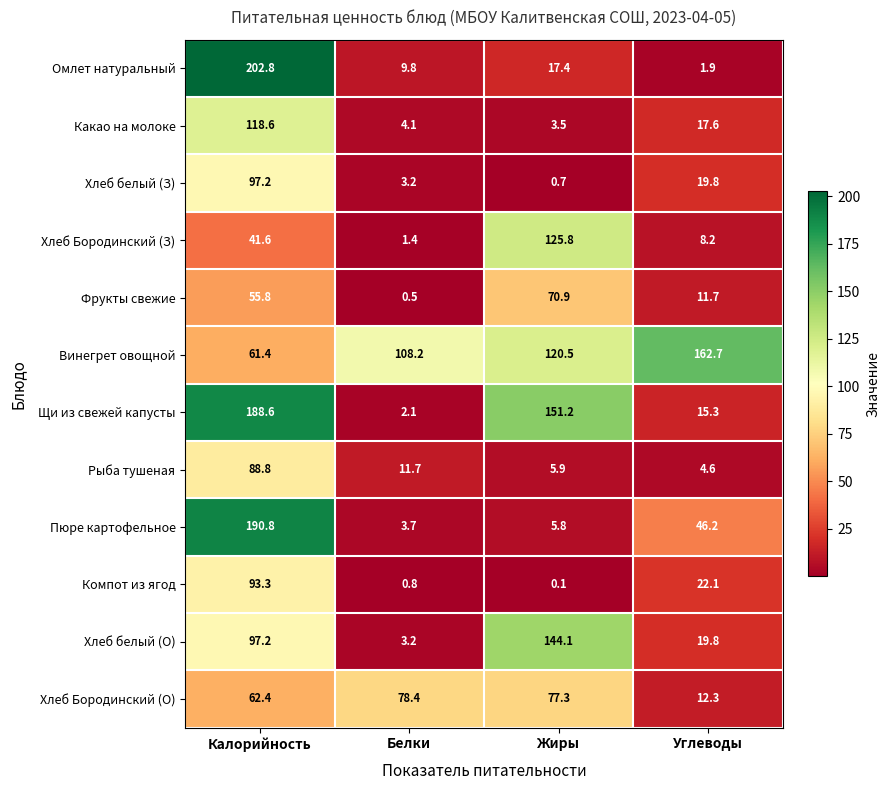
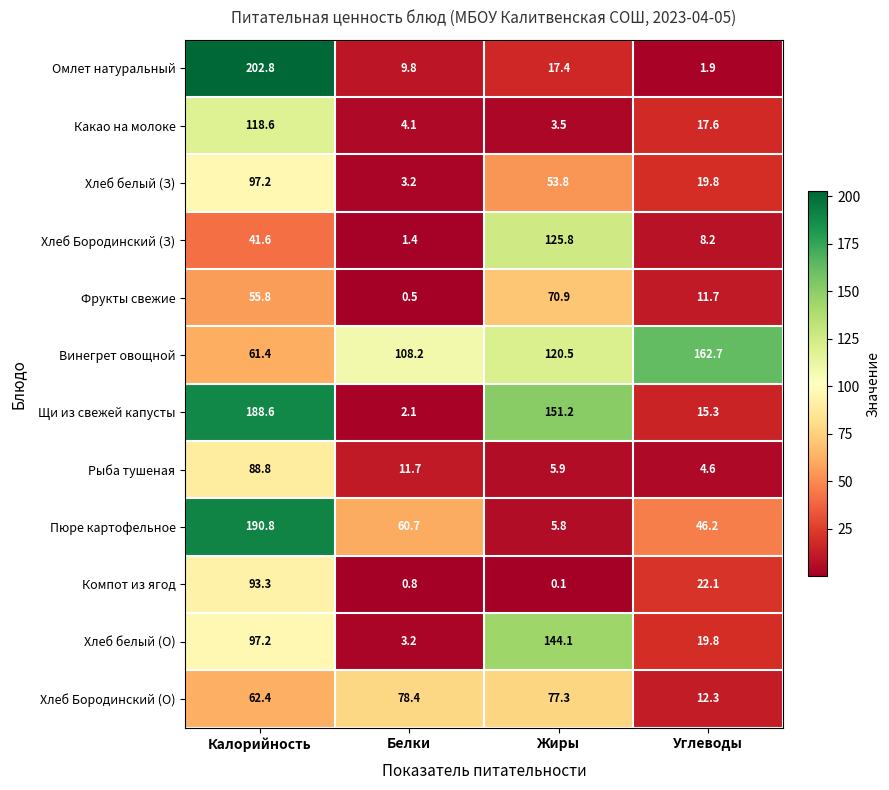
Хлеб белый (З), Жиры: 0.7 -> 53.8
Пюре картофельное, Белки: 3.7 -> 60.7
